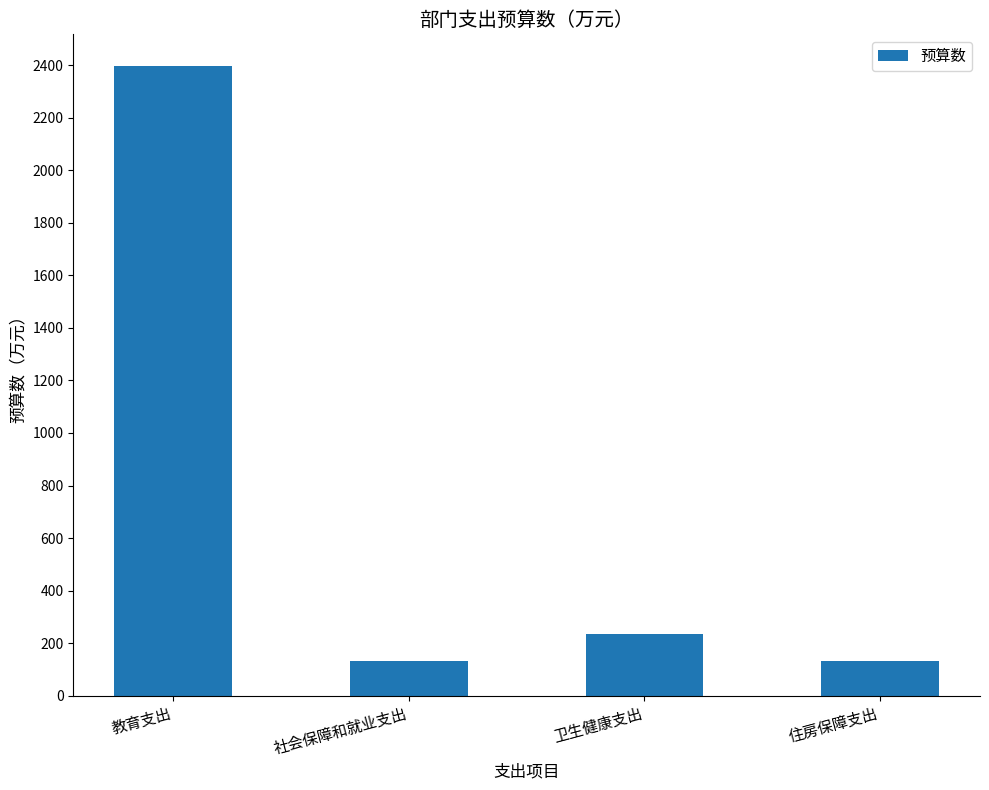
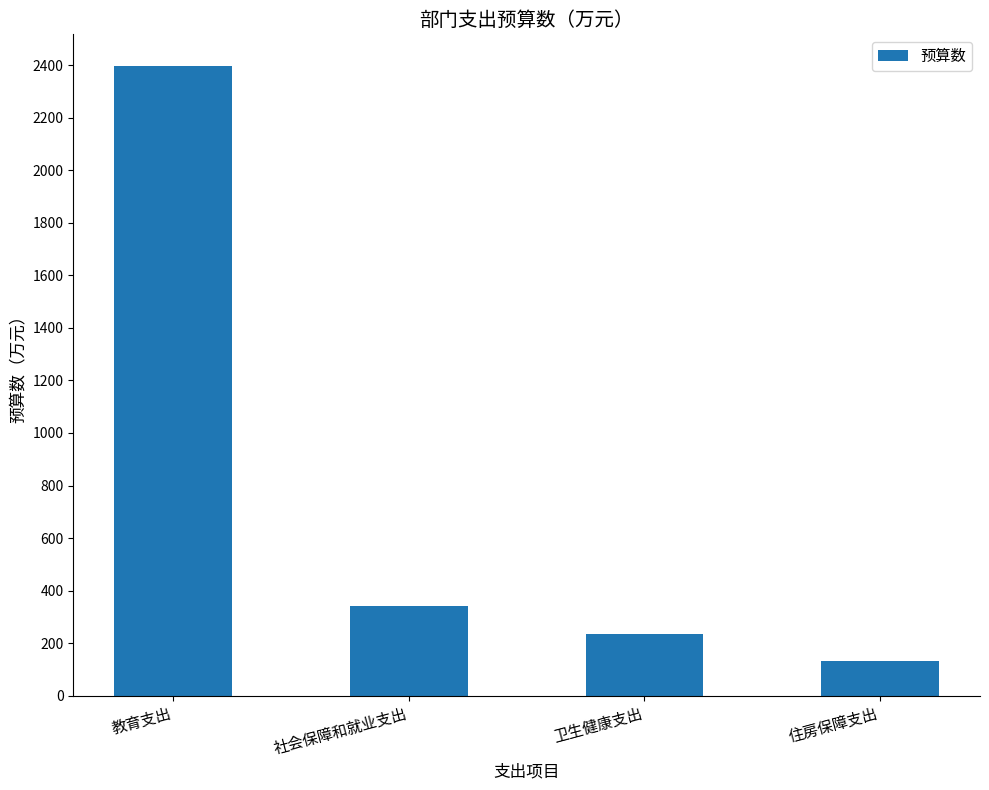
社会保障和就业支出: 130 -> 340
